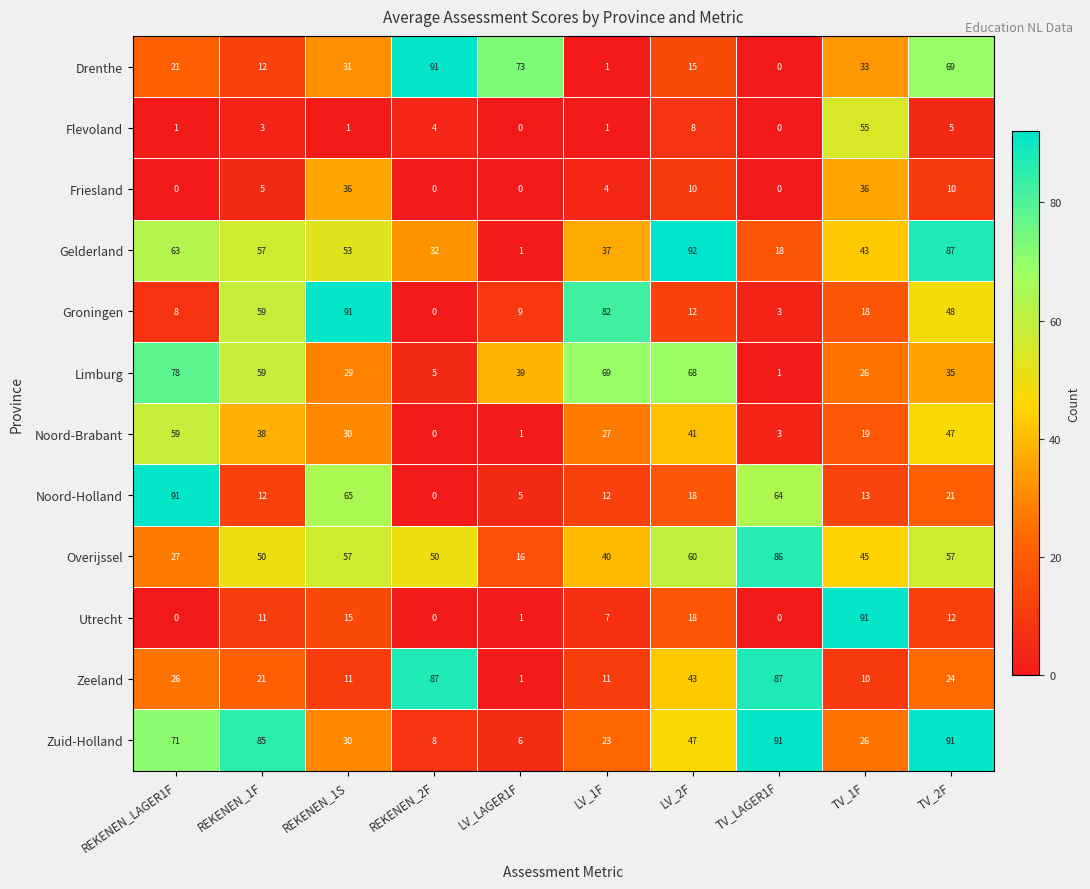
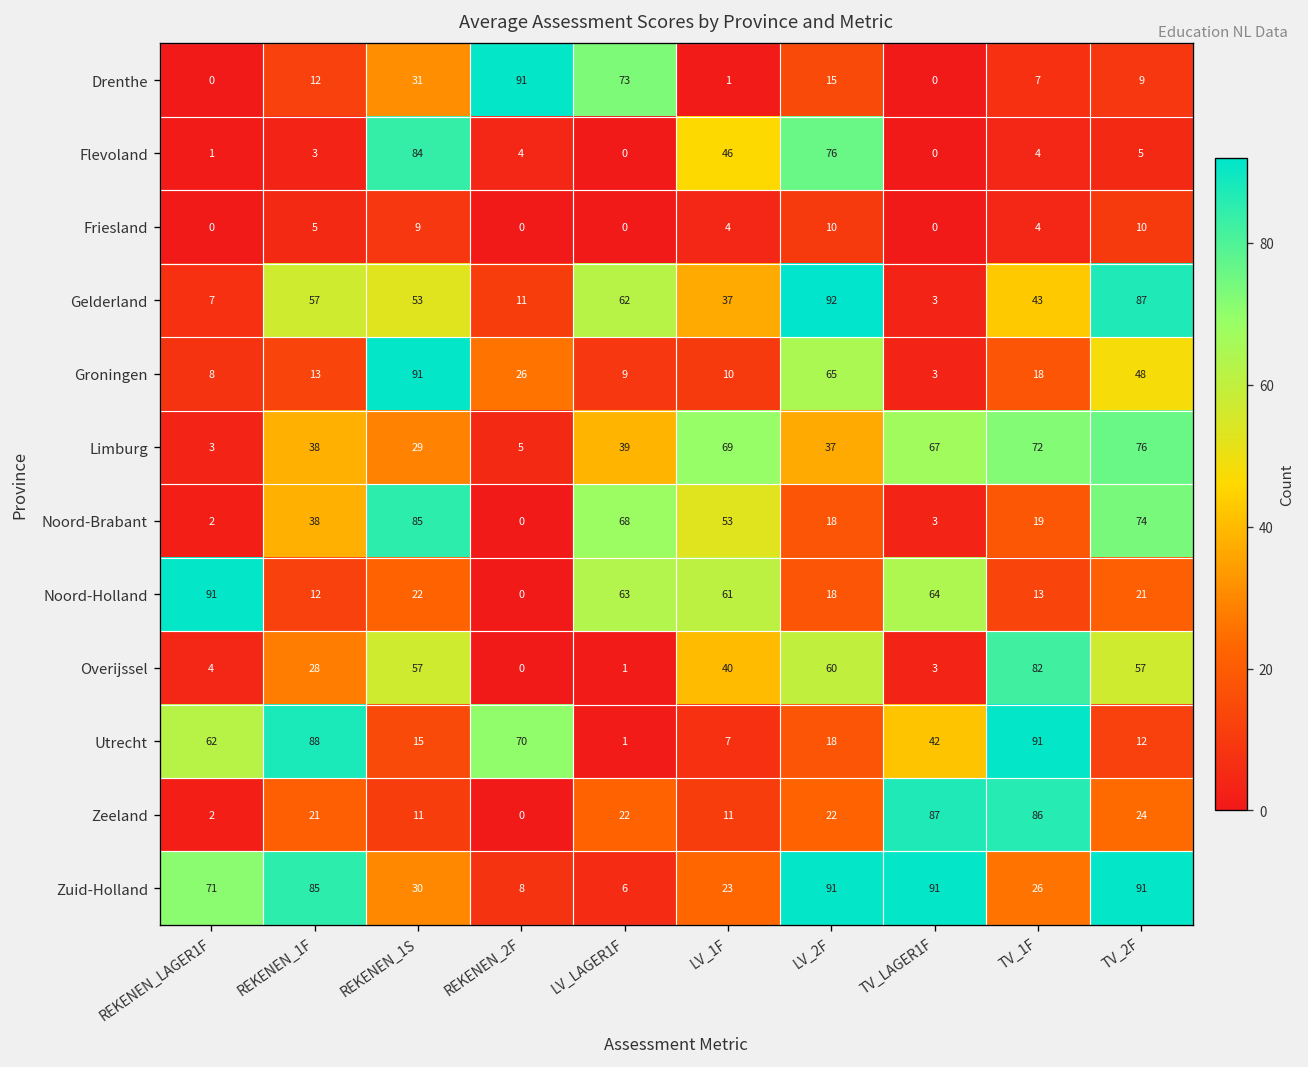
Drenthe, REKENEN_LAGER1F: 21 -> 0
Drenthe, TV_1F: 33 -> 7
Drenthe, TV_2F: 69 -> 9
Flevoland, REKENEN_1S: 1 -> 84
Flevoland, LV_1F: 1 -> 46
Flevoland, LV_2F: 8 -> 76
Flevoland, TV_1F: 55 -> 4
Friesland, REKENEN_1S: 36 -> 9
Friesland, TV_1F: 36 -> 4
Gelderland, REKENEN_LAGER1F: 63 -> 7
Gelderland, REKENEN_2F: 32 -> 11
Gelderland, LV_LAGER1F: 1 -> 62
Gelderland, TV_LAGER1F: 18 -> 3
Groningen, REKENEN_1F: 59 -> 13
Groningen, REKENEN_2F: 0 -> 26
Groningen, LV_1F: 82 -> 10
Groningen, LV_2F: 12 -> 65
Limburg, REKENEN_LAGER1F: 78 -> 3
Limburg, REKENEN_1F: 59 -> 38
Limburg, LV_2F: 68 -> 37
Limburg, TV_LAGER1F: 1 -> 67
Limburg, TV_1F: 26 -> 72
Limburg, TV_2F: 35 -> 76
Noord-Brabant, REKENEN_LAGER1F: 59 -> 2
Noord-Brabant, REKENEN_1S: 30 -> 85
Noord-Brabant, LV_LAGER1F: 1 -> 68
Noord-Brabant, LV_1F: 27 -> 53
Noord-Brabant, LV_2F: 41 -> 18
Noord-Brabant, TV_2F: 47 -> 74
Noord-Holland, REKENEN_1S: 65 -> 22
Noord-Holland, LV_LAGER1F: 5 -> 63
Noord-Holland, LV_1F: 12 -> 61
Overijssel, REKENEN_LAGER1F: 27 -> 4
Overijssel, REKENEN_1F: 50 -> 28
Overijssel, REKENEN_2F: 50 -> 0
Overijssel, LV_LAGER1F: 16 -> 1
Overijssel, TV_LAGER1F: 86 -> 3
Overijssel, TV_1F: 45 -> 82
Utrecht, REKENEN_LAGER1F: 0 -> 62
Utrecht, REKENEN_1F: 11 -> 88
Utrecht, REKENEN_2F: 0 -> 70
Utrecht, TV_LAGER1F: 0 -> 42
Zeeland, REKENEN_LAGER1F: 26 -> 2
Zeeland, REKENEN_2F: 87 -> 0
Zeeland, LV_LAGER1F: 1 -> 22
Zeeland, LV_2F: 43 -> 22
Zeeland, TV_1F: 10 -> 86
Zuid-Holland, LV_2F: 47 -> 91
